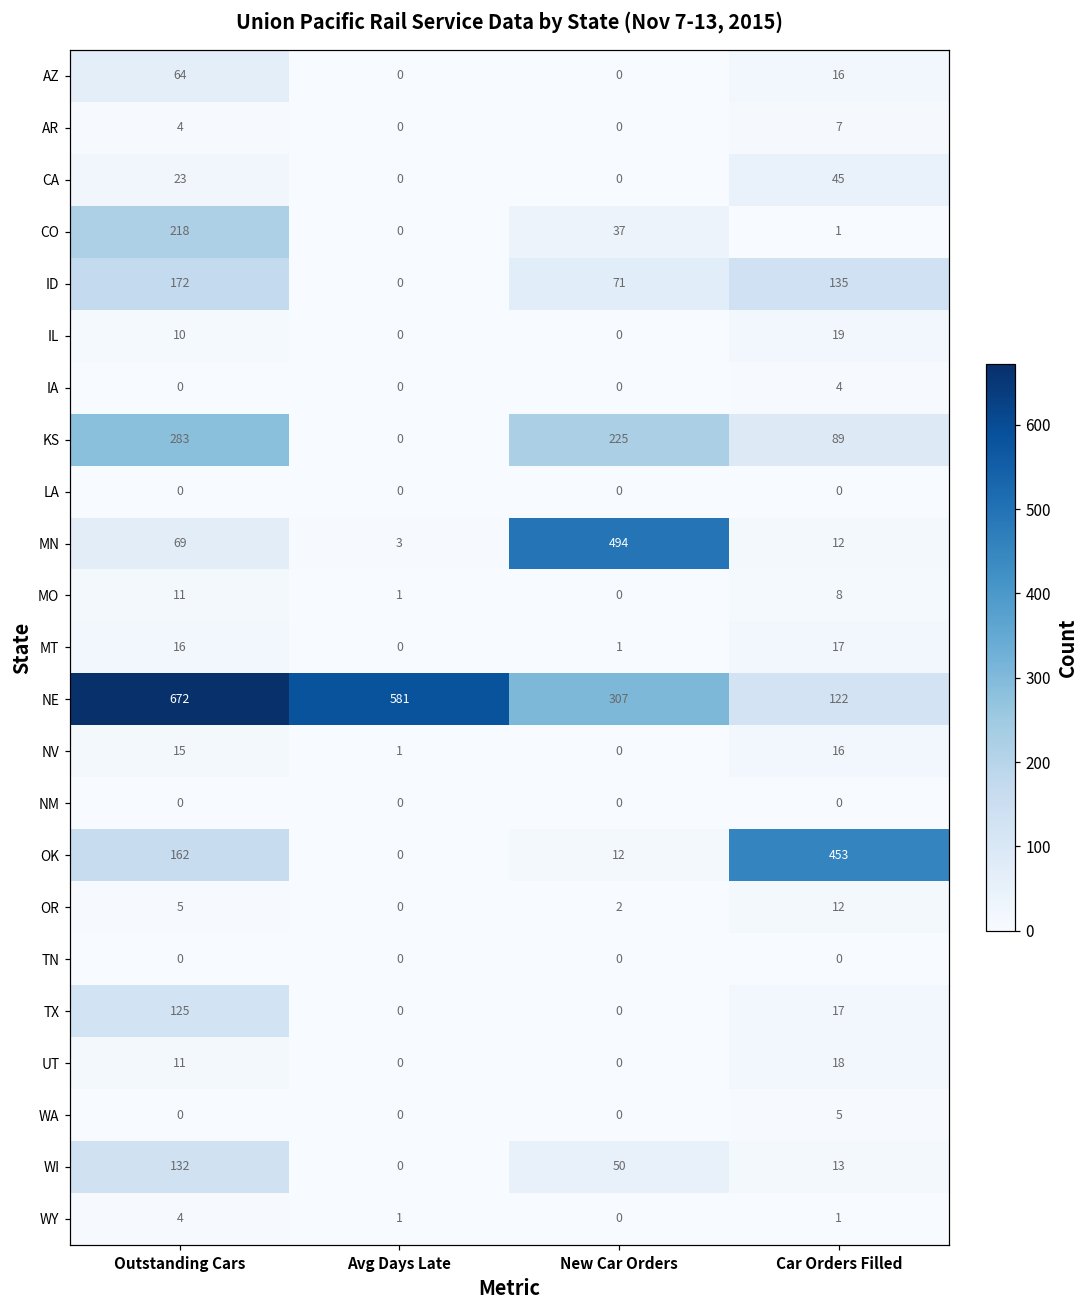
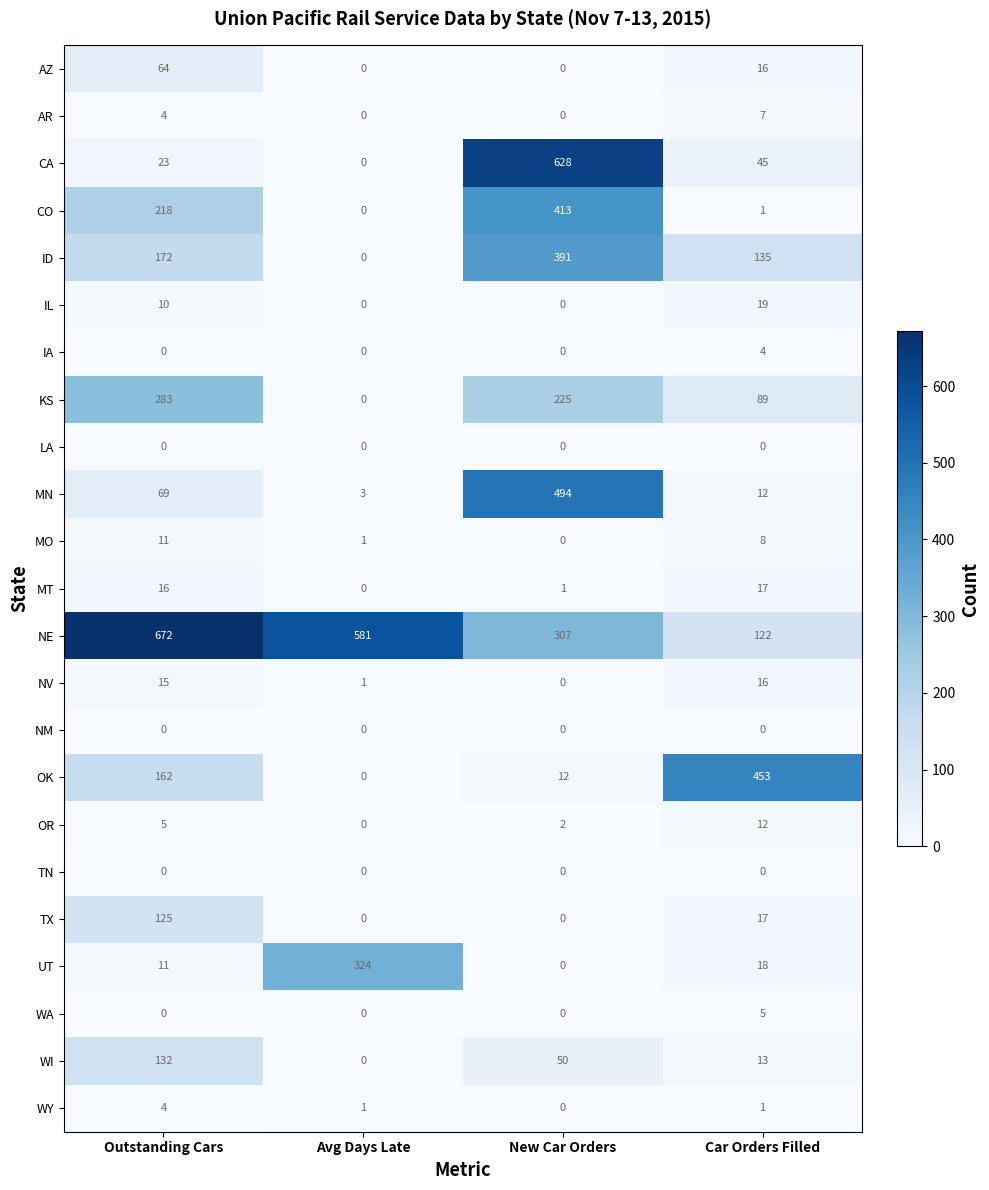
CA, New Car Orders: 0 -> 628
CO, New Car Orders: 37 -> 413
ID, New Car Orders: 71 -> 391
UT, Avg Days Late: 0 -> 324
